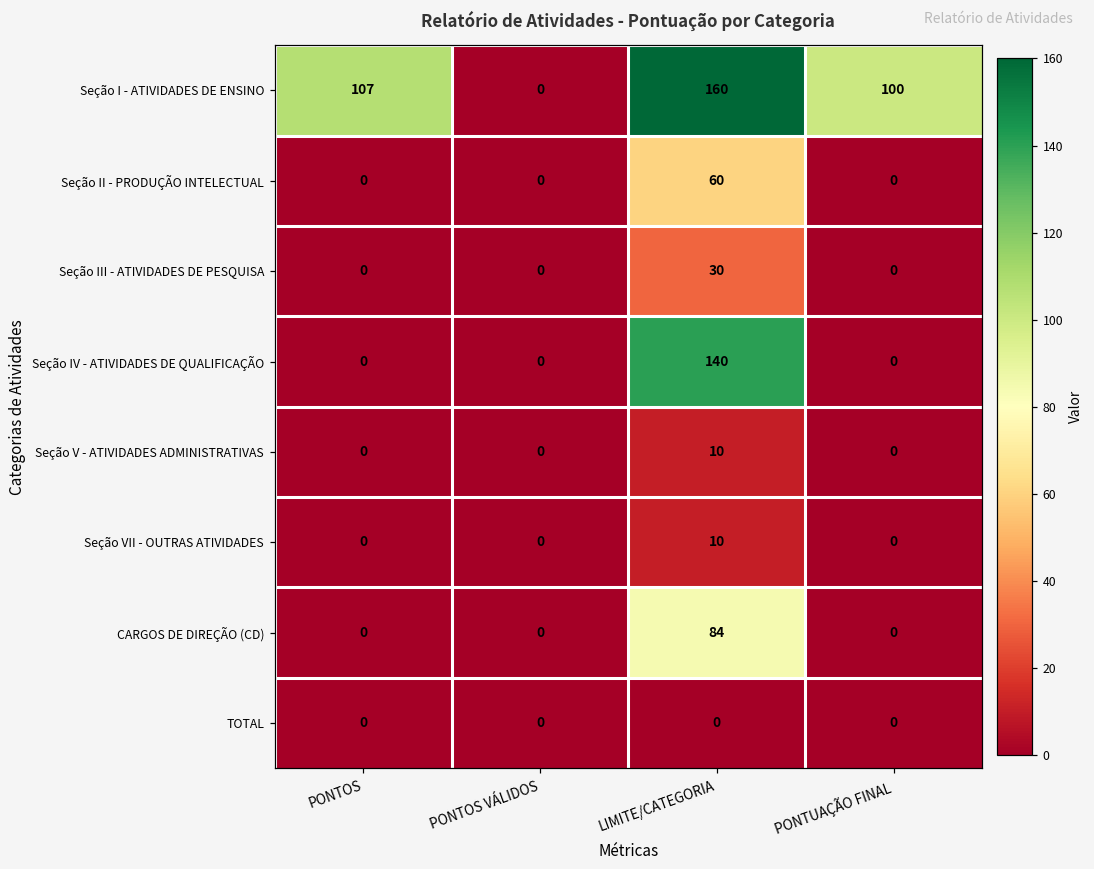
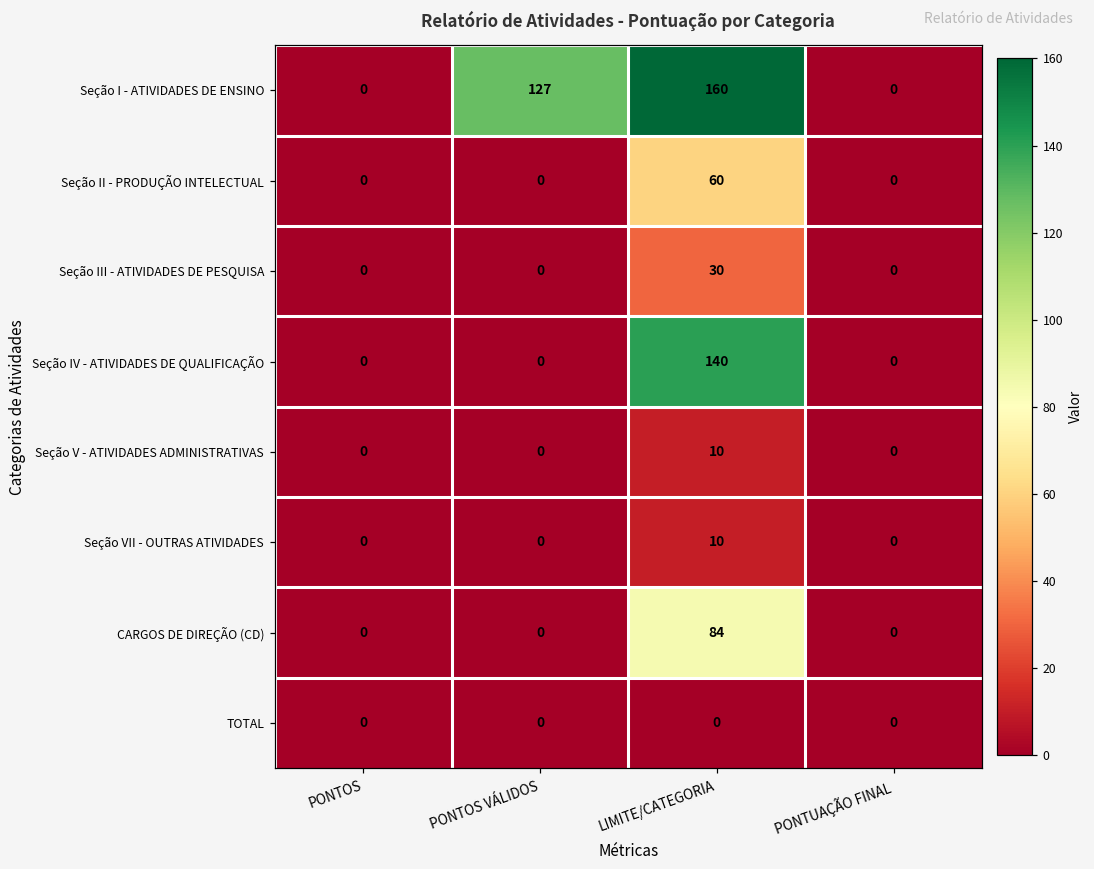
Seção I - ATIVIDADES DE ENSINO, PONTOS: 107 -> 0
Seção I - ATIVIDADES DE ENSINO, PONTOS VÁLIDOS: 0 -> 127
Seção I - ATIVIDADES DE ENSINO, PONTUAÇÃO FINAL: 100 -> 0
